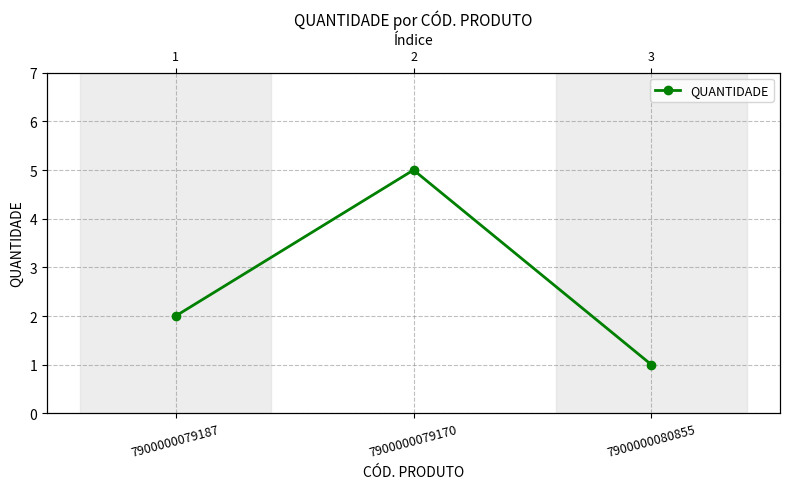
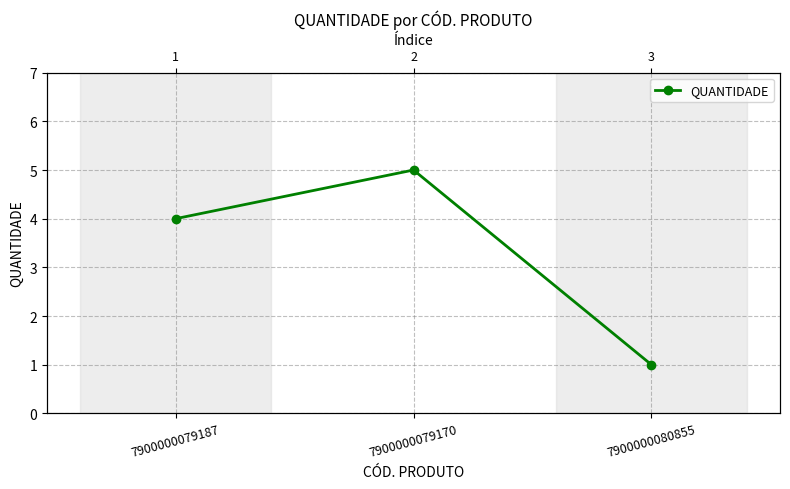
7900000079187: 2 -> 4
